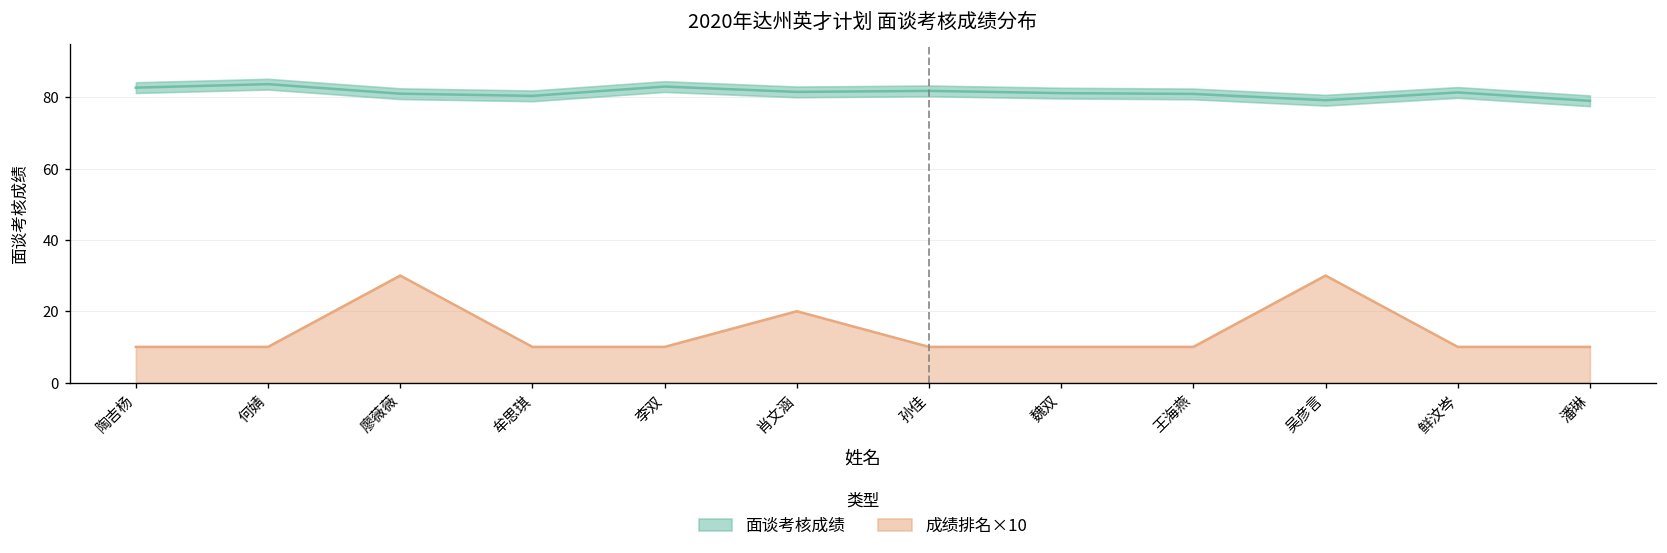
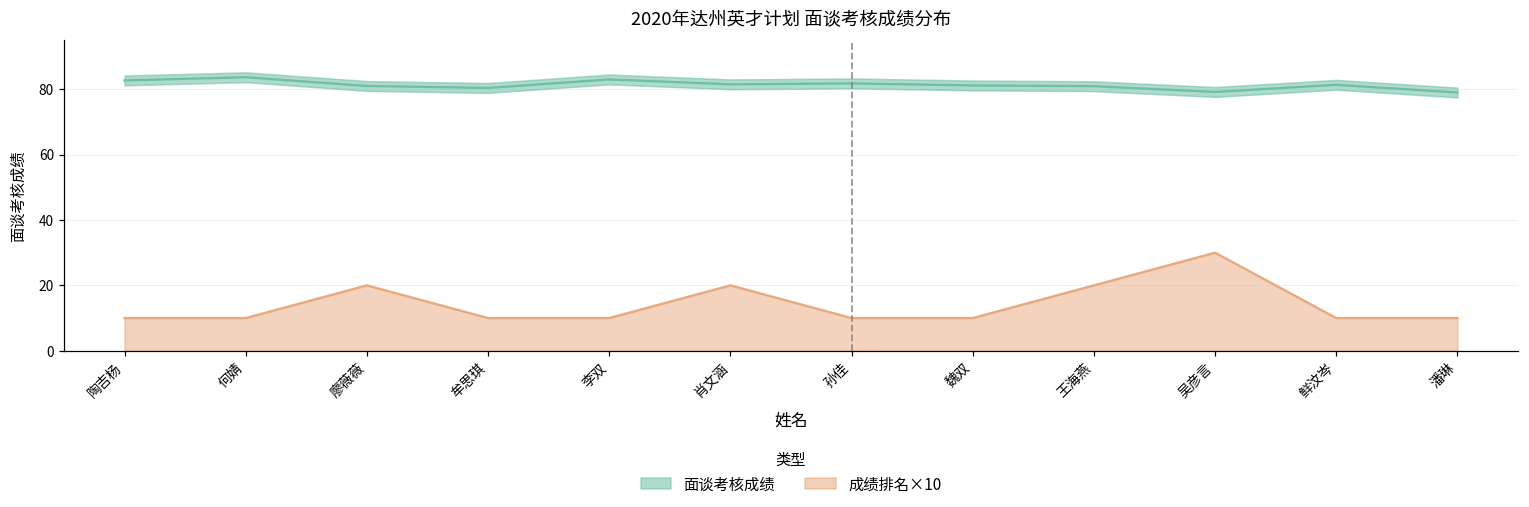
成绩排名×10, 廖薇薇: 30 -> 20
成绩排名×10, 王海燕: 10 -> 20
